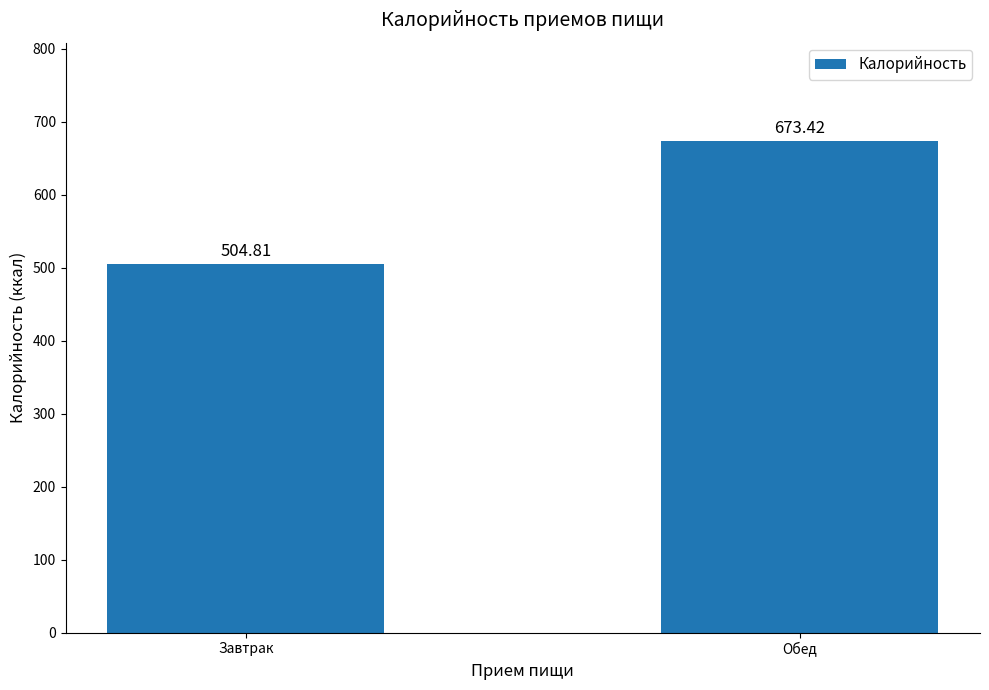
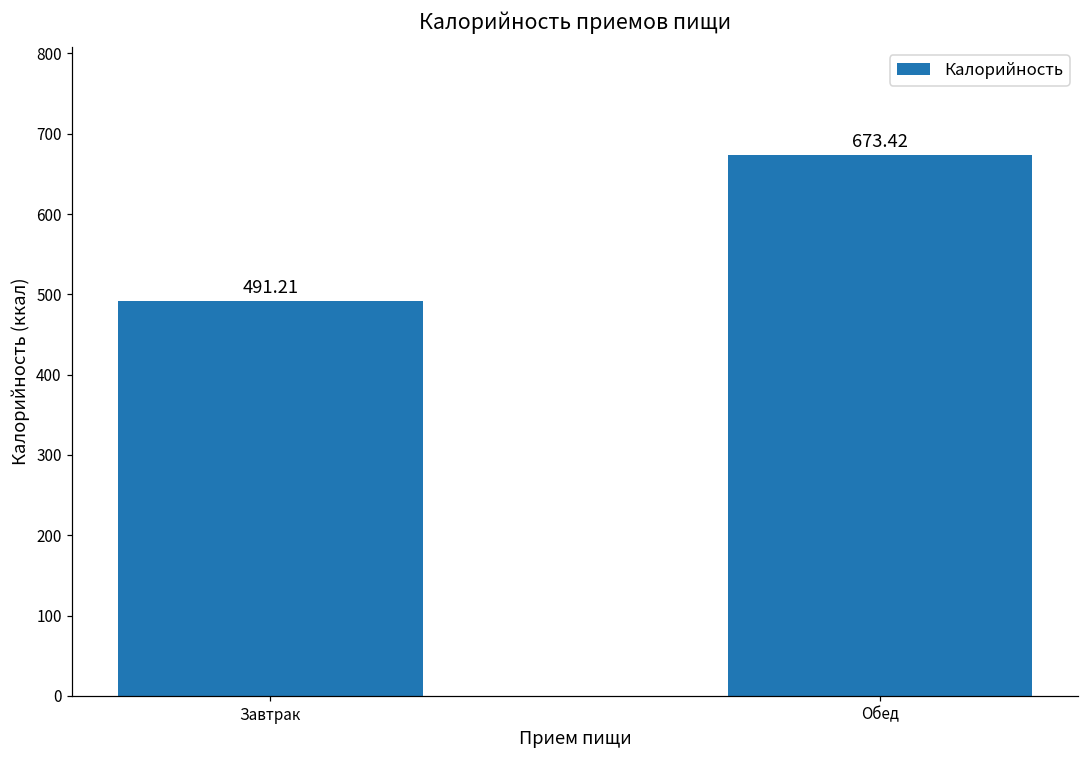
Завтрак: 504.81 -> 491.21
